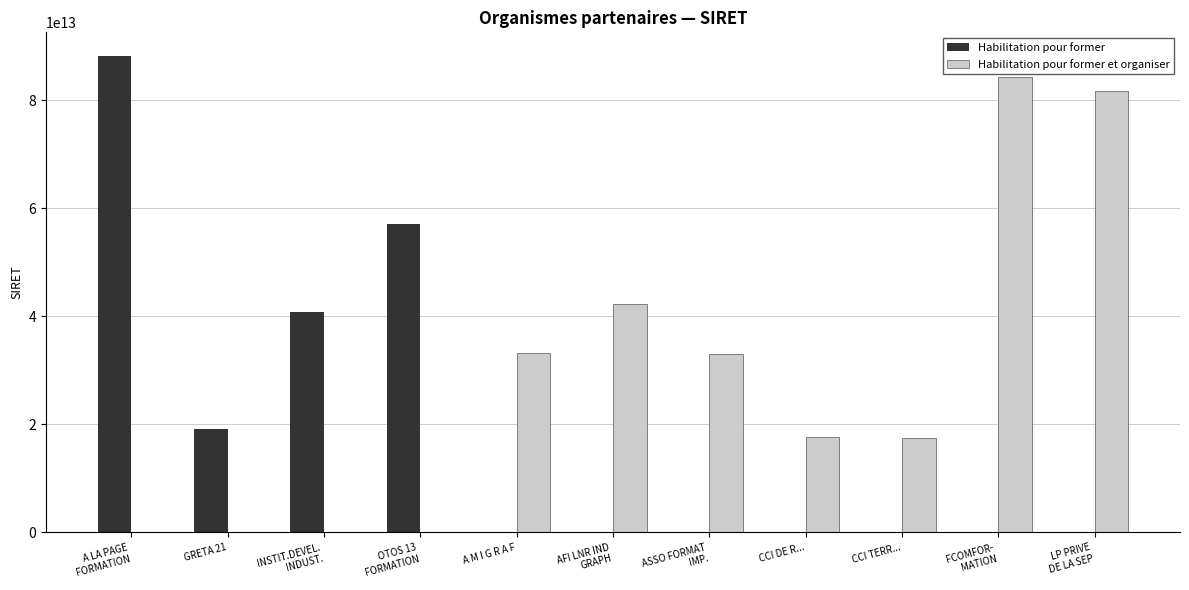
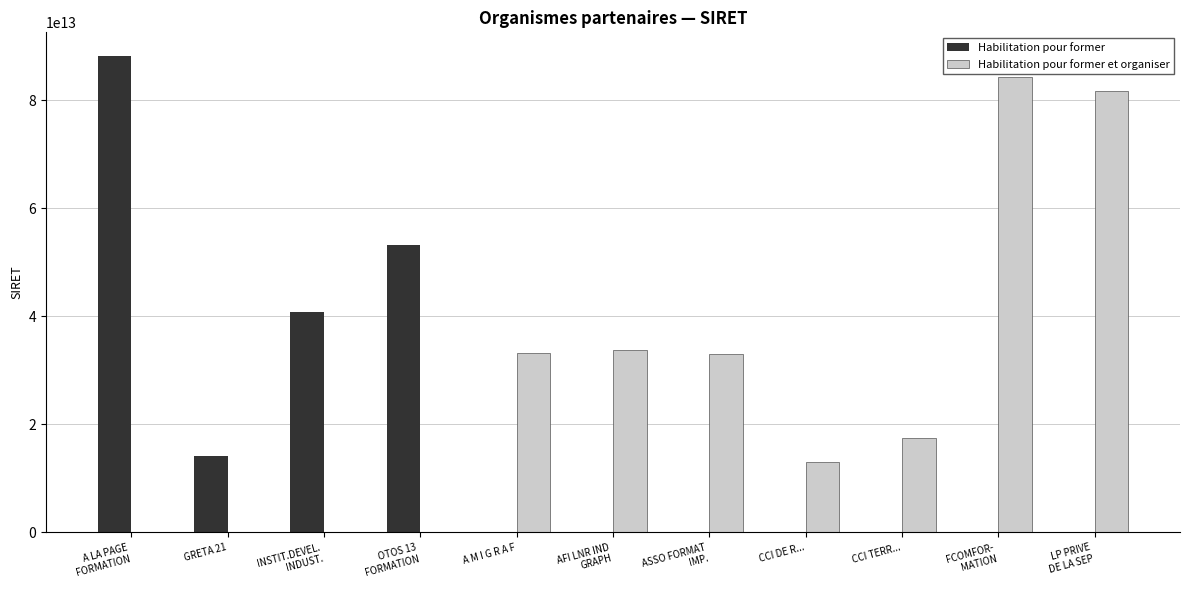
Habilitation pour former, GRETA 21: 19000000000000 -> 14000000000000
Habilitation pour former, OTOS 13 FORMATION: 57000000000000 -> 53000000000000
Habilitation pour former et organiser, AFI LNR IND GRAPH: 42000000000000 -> 34000000000000
Habilitation pour former et organiser, CCI DE R...: 18000000000000 -> 13000000000000
